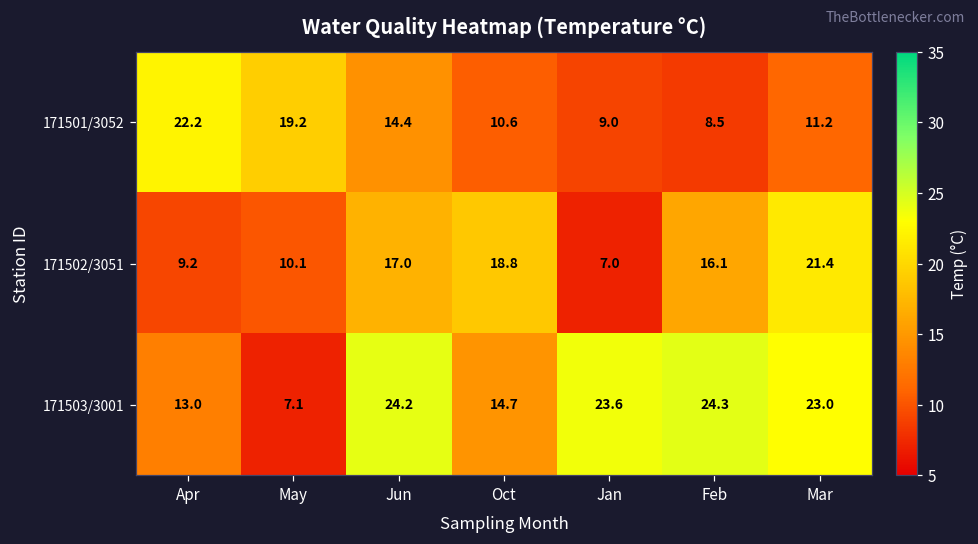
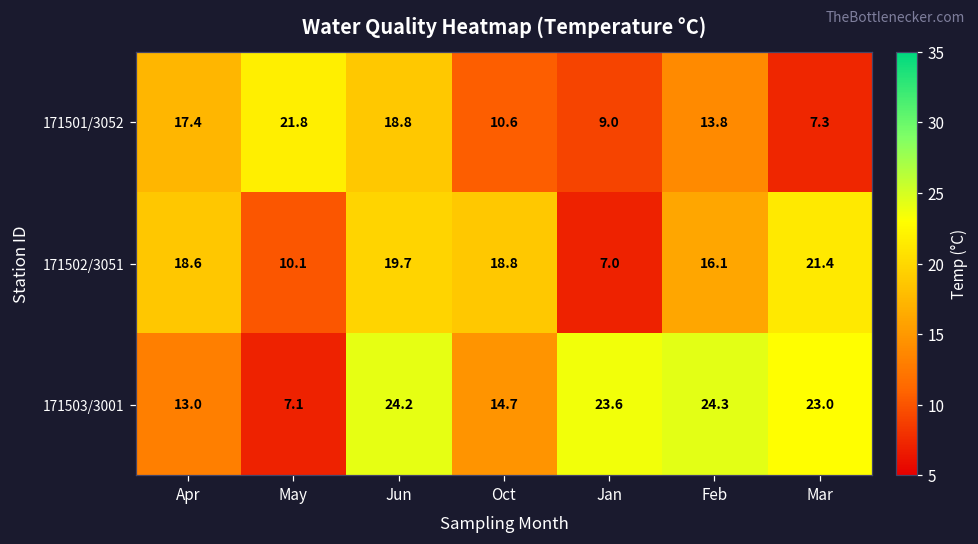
171501/3052, Apr: 22.2 -> 17.4
171501/3052, May: 19.2 -> 21.8
171501/3052, Jun: 14.4 -> 18.8
171501/3052, Feb: 8.5 -> 13.8
171501/3052, Mar: 11.2 -> 7.3
171502/3051, Apr: 9.2 -> 18.6
171502/3051, Jun: 17.0 -> 19.7
